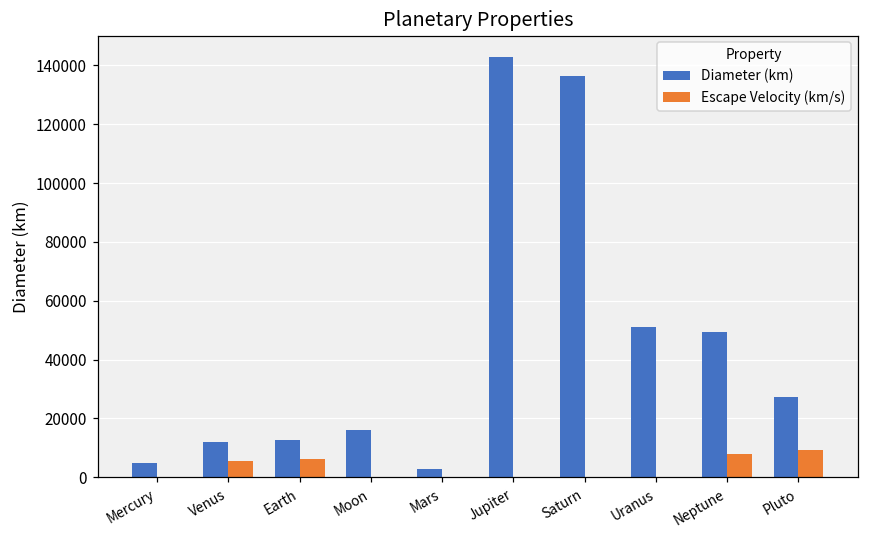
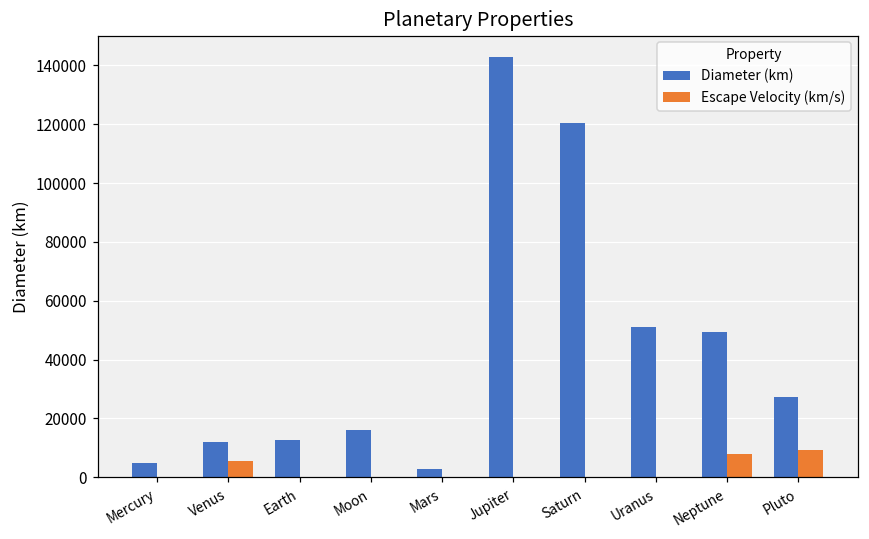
Escape Velocity (km/s), Earth: 6000 -> 0
Diameter (km), Saturn: 136000 -> 121000
